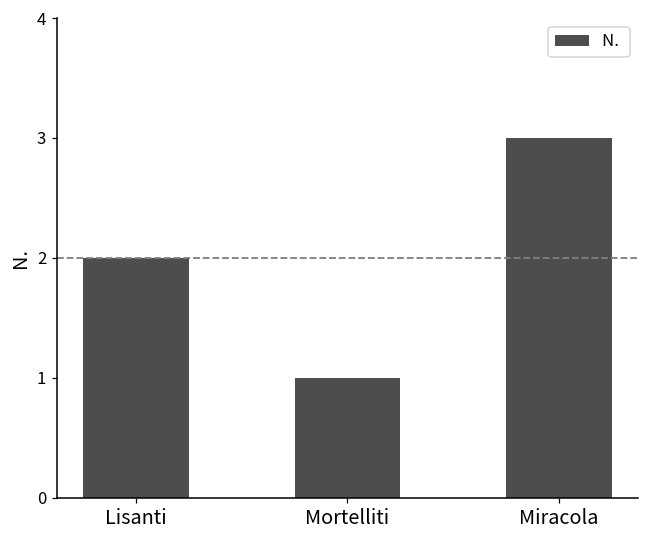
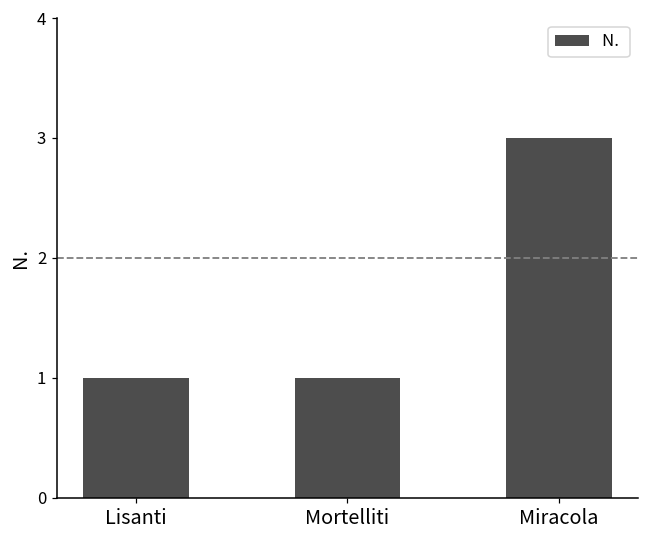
Lisanti: 2 -> 1
